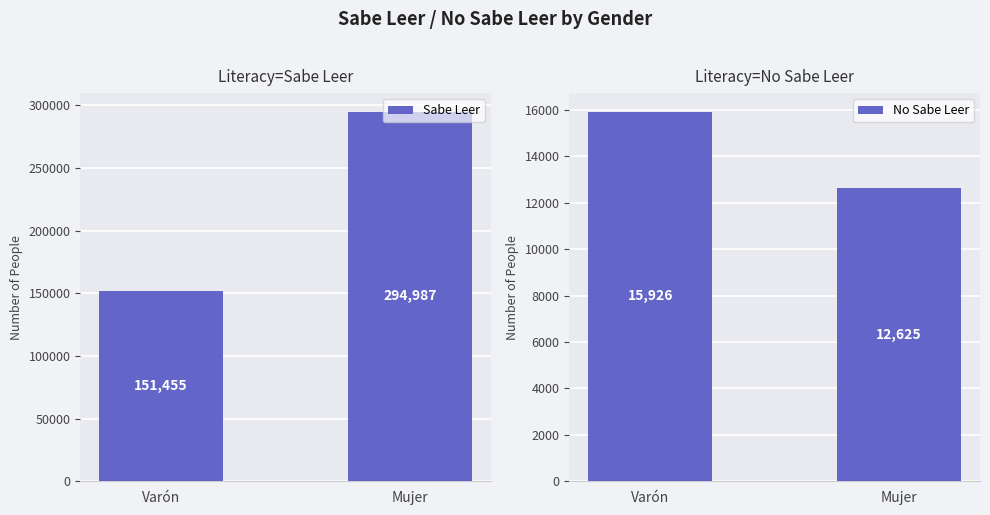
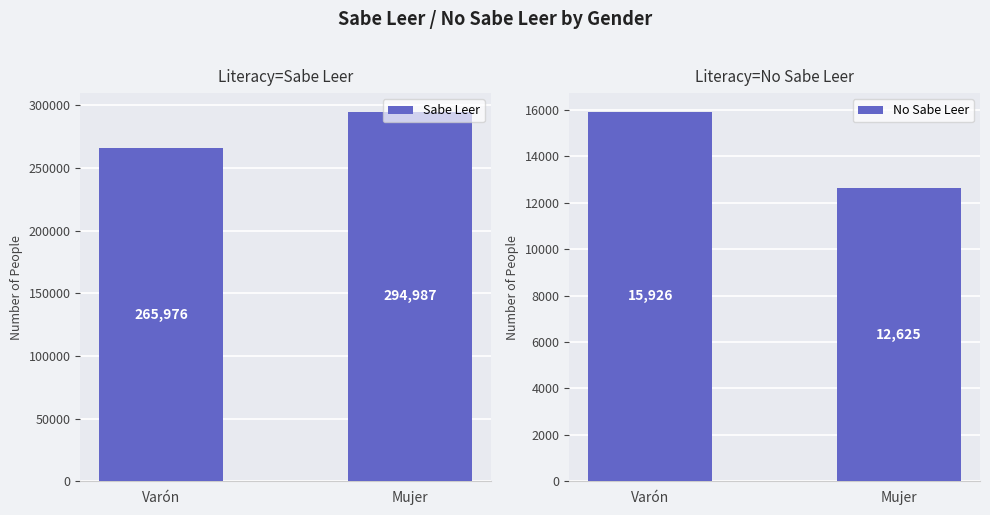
Literacy=Sabe Leer, Varón: 151,455 -> 265,976
